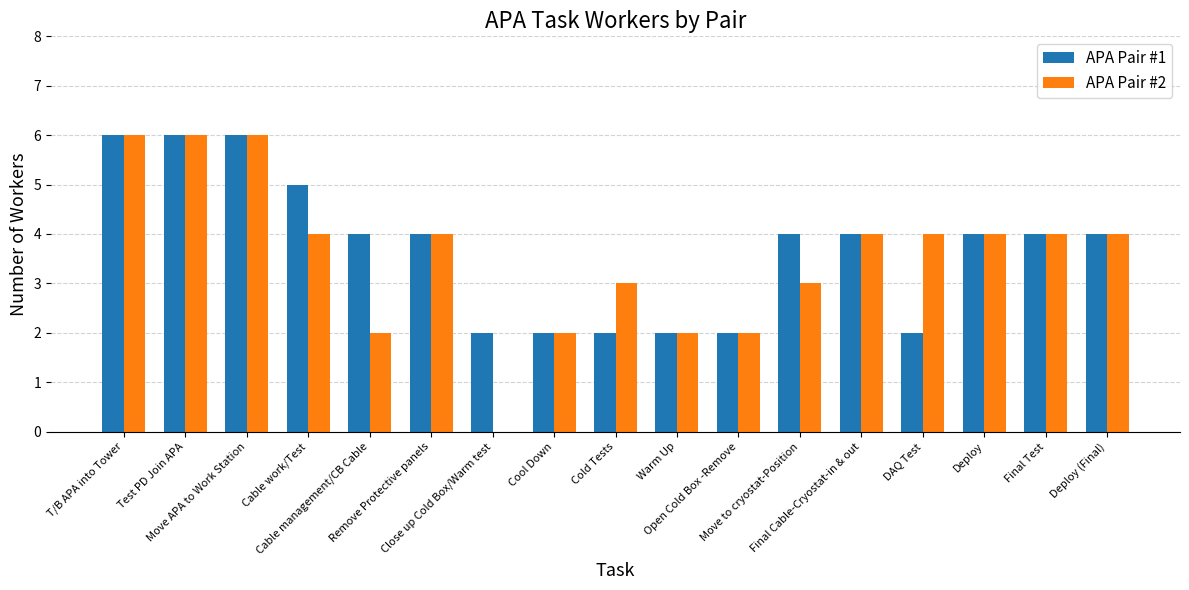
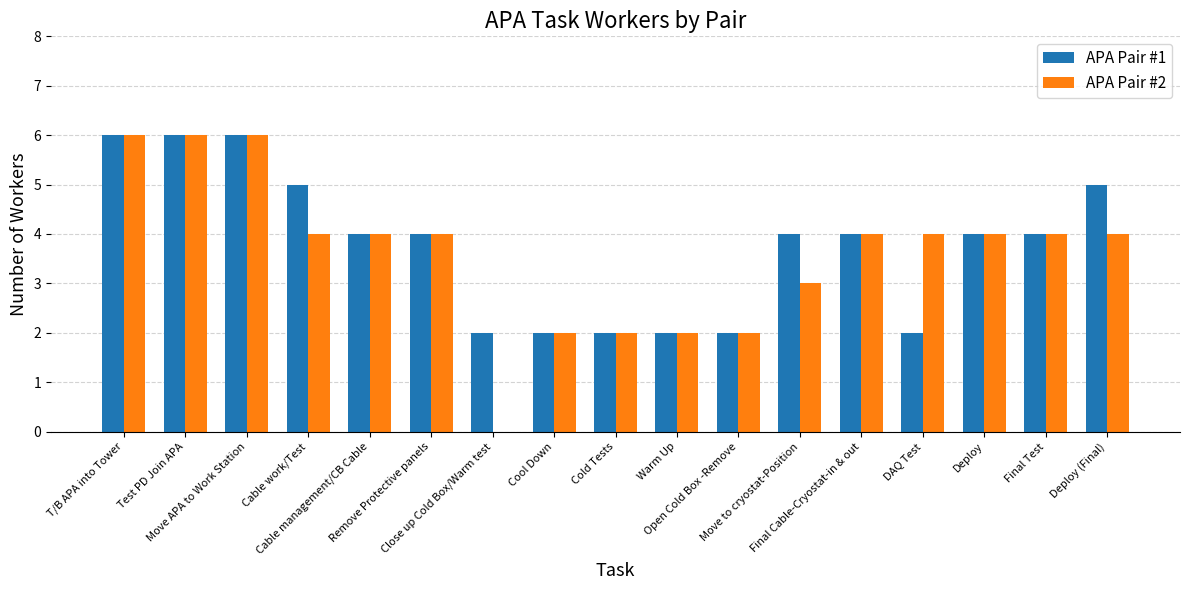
APA Pair #2, Cable management/CB Cable: 2 -> 4
APA Pair #2, Cold Tests: 3 -> 2
APA Pair #1, Deploy (Final): 4 -> 5
